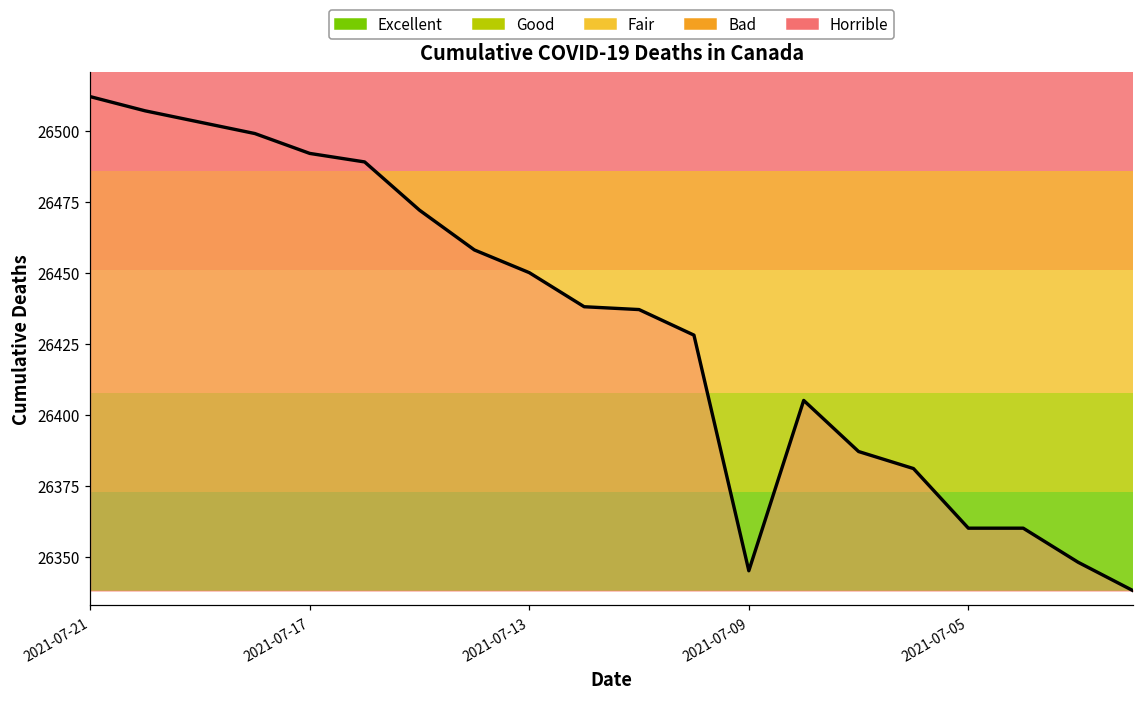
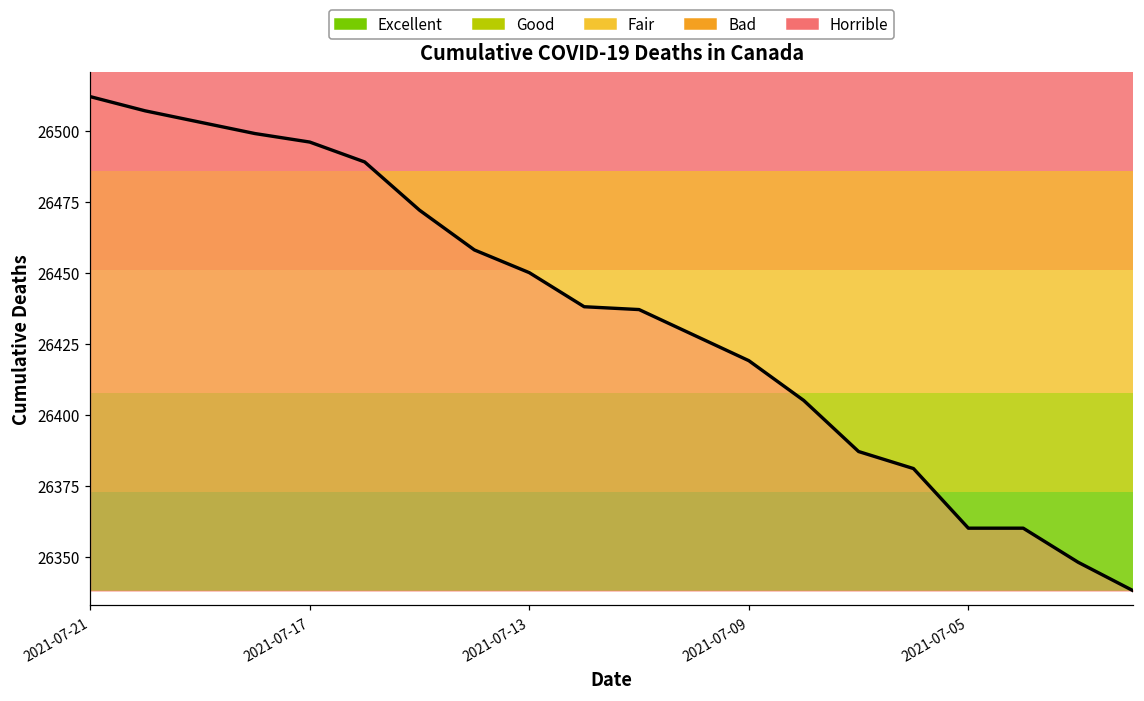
2021-07-17: 26492 -> 26496
2021-07-09: 26345 -> 26419
